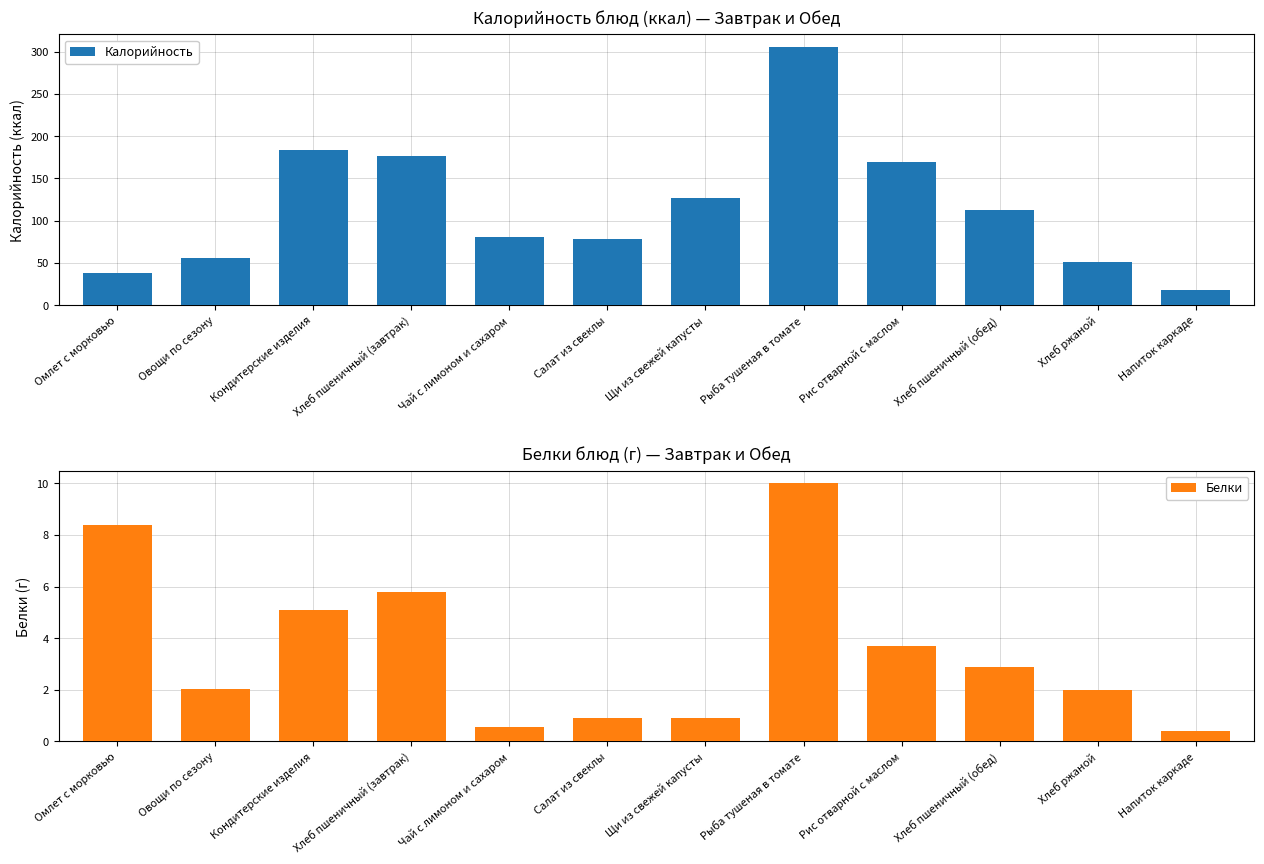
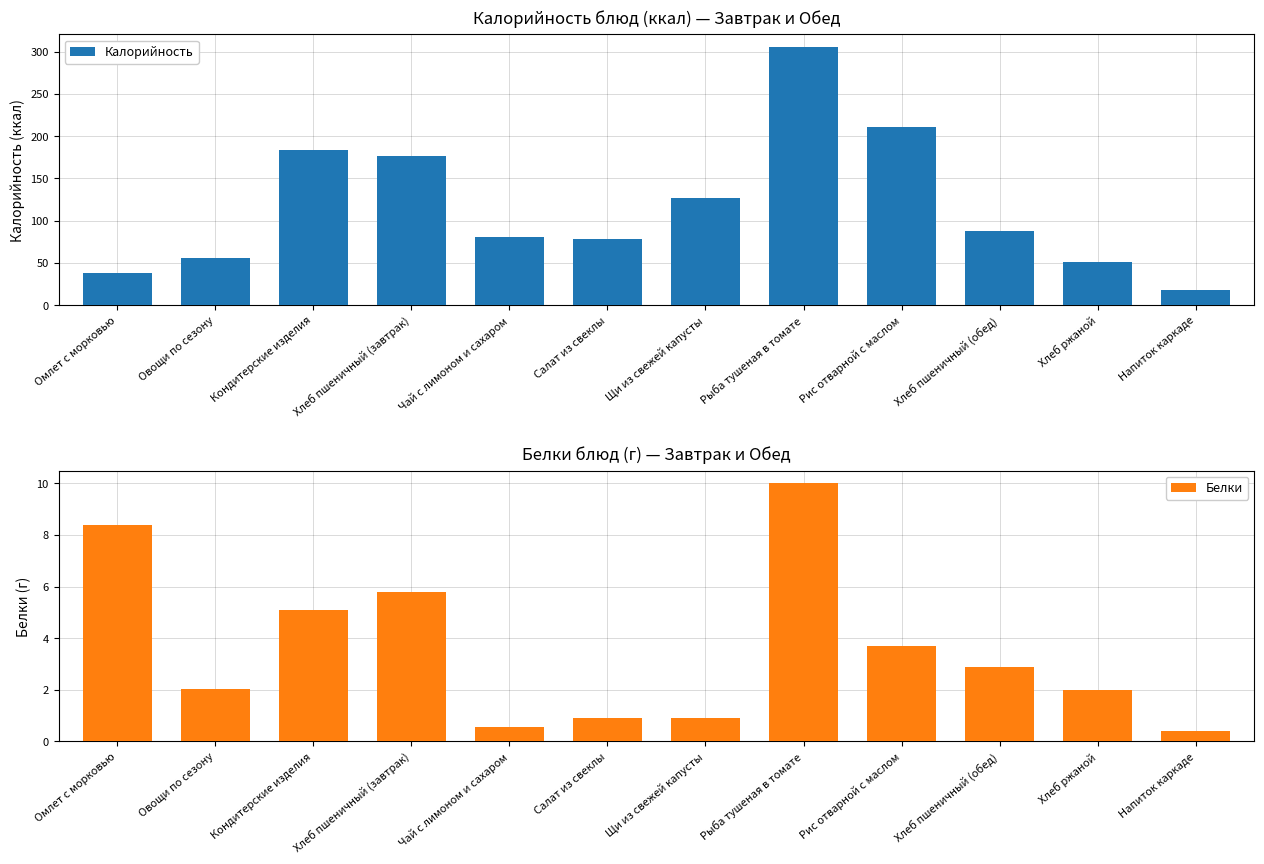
Калорийность блюд (ккал) — Завтрак и Обед, Рис отварной с маслом: 170 -> 210
Калорийность блюд (ккал) — Завтрак и Обед, Хлеб пшеничный (обед): 110 -> 90
